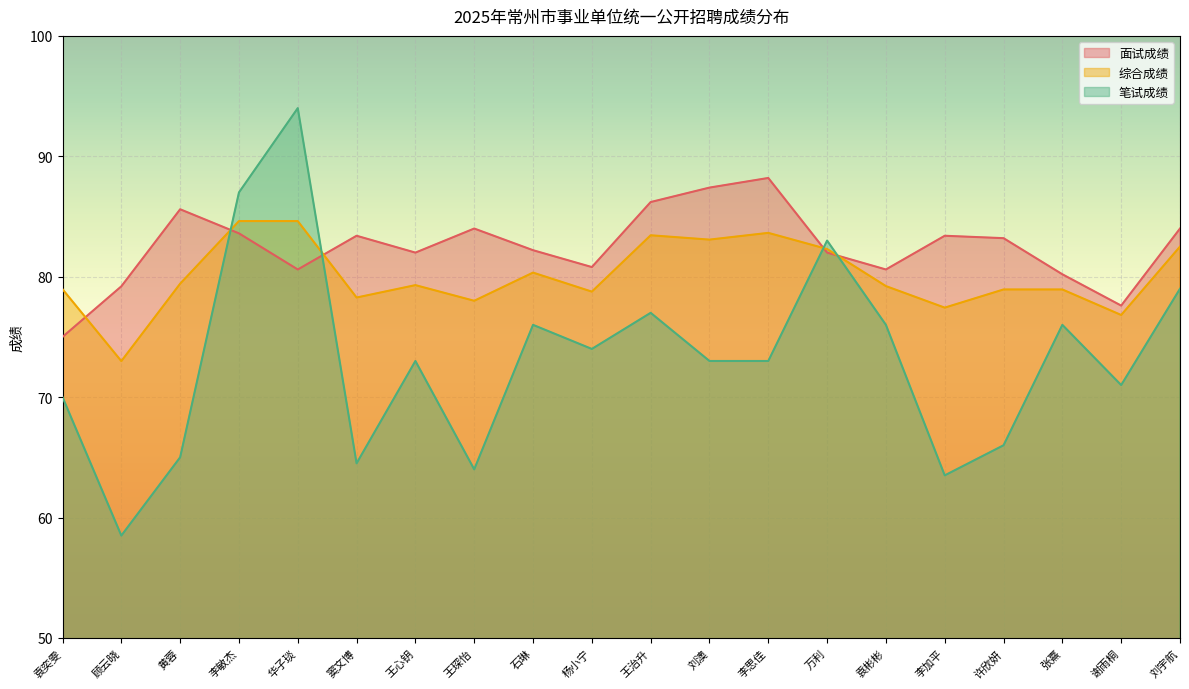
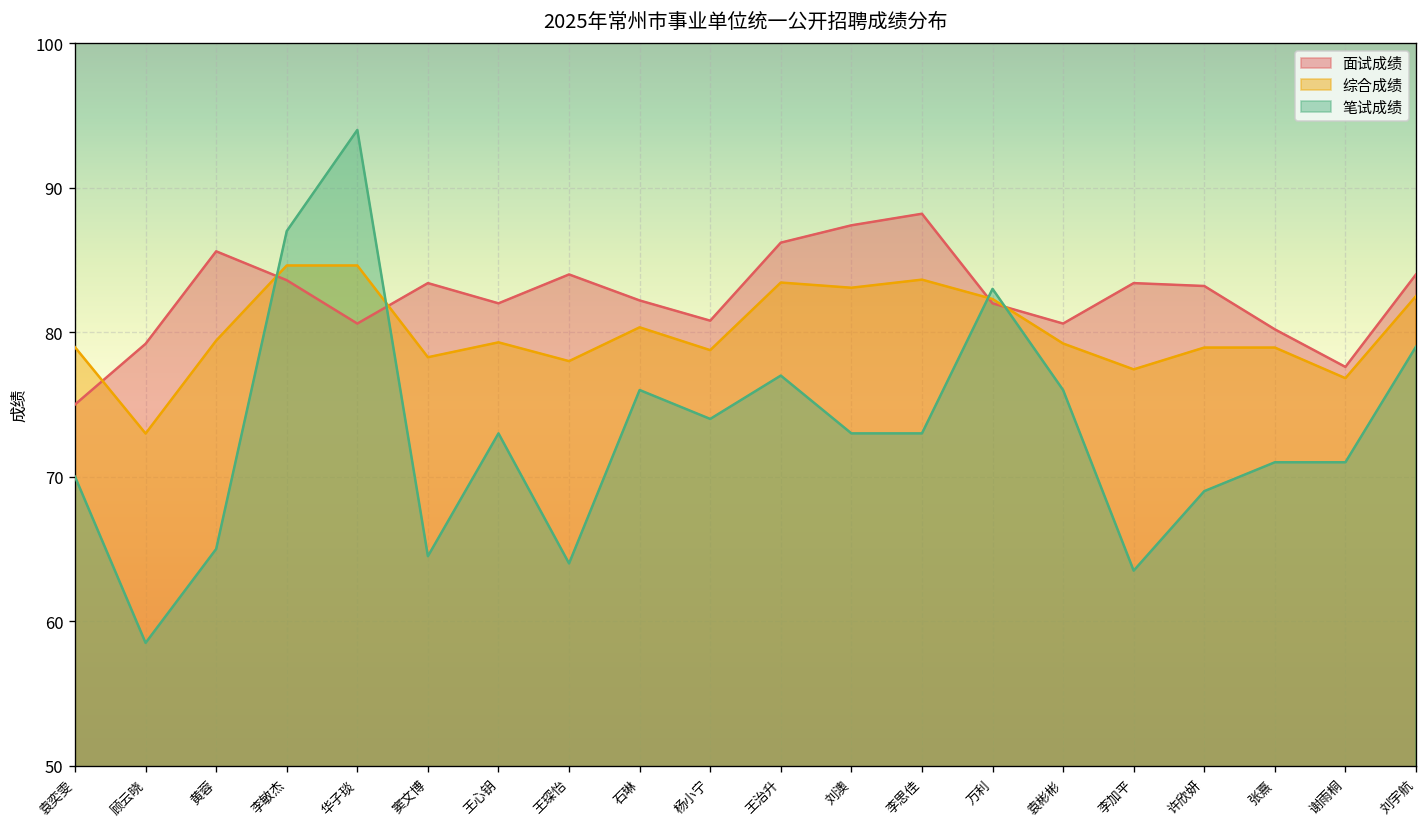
笔试成绩, 许欣妍: 66 -> 69
笔试成绩, 张熹: 76 -> 71
